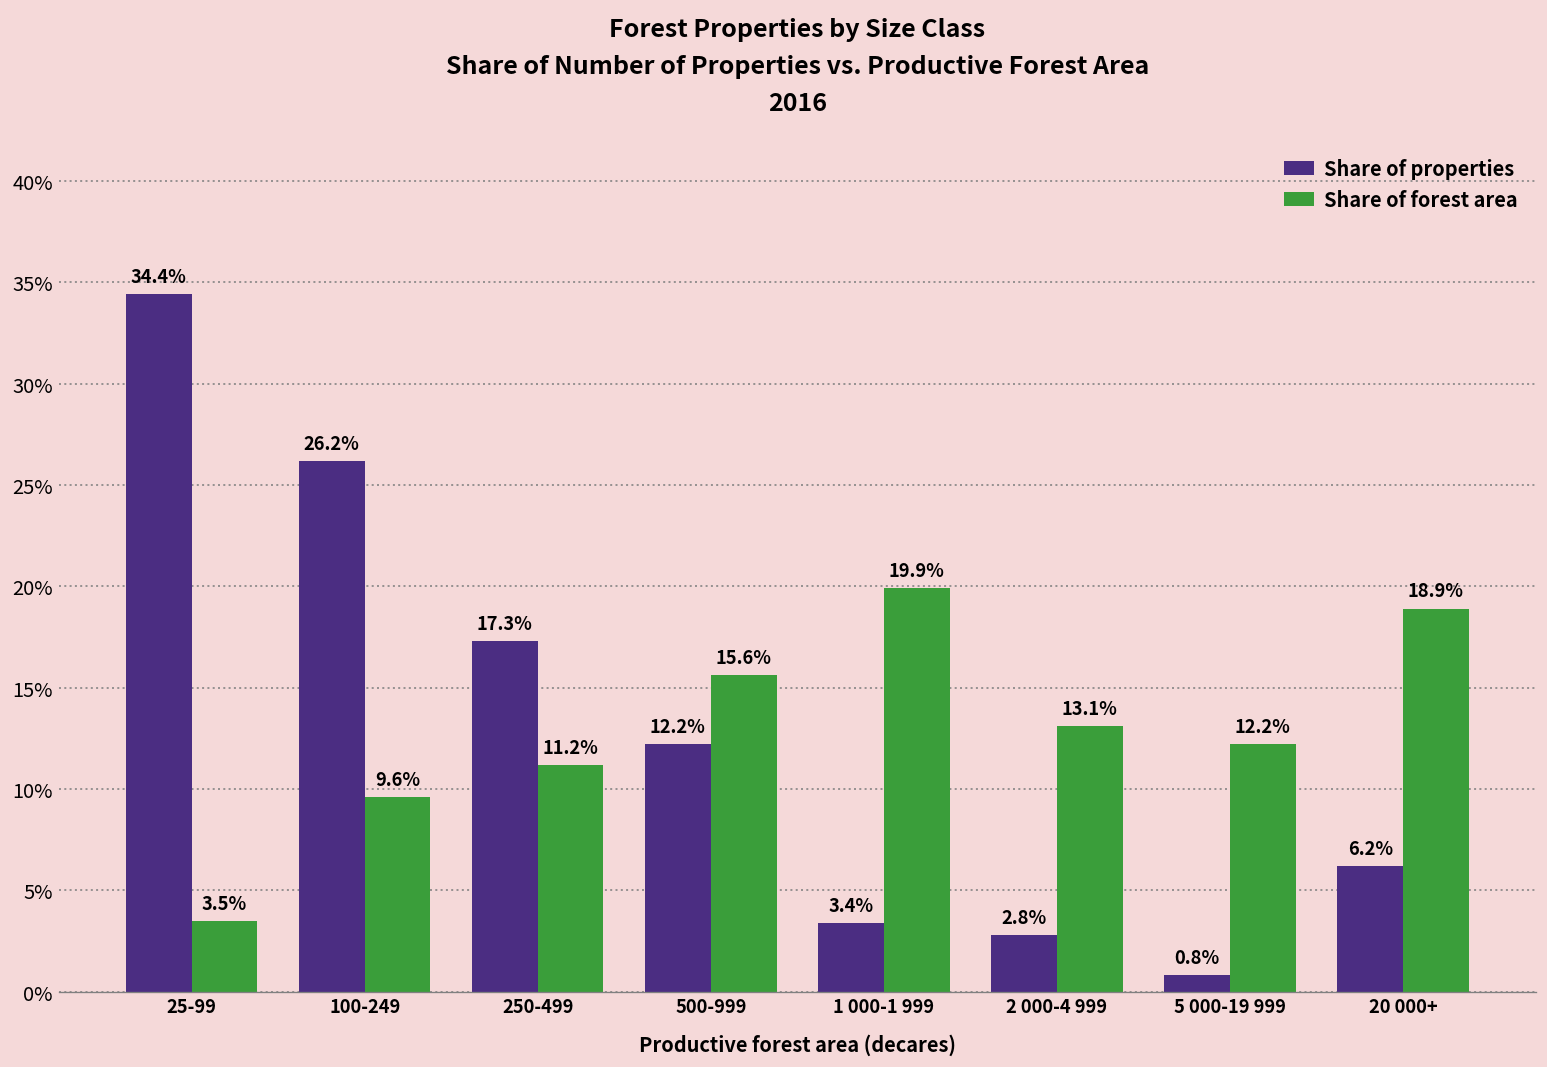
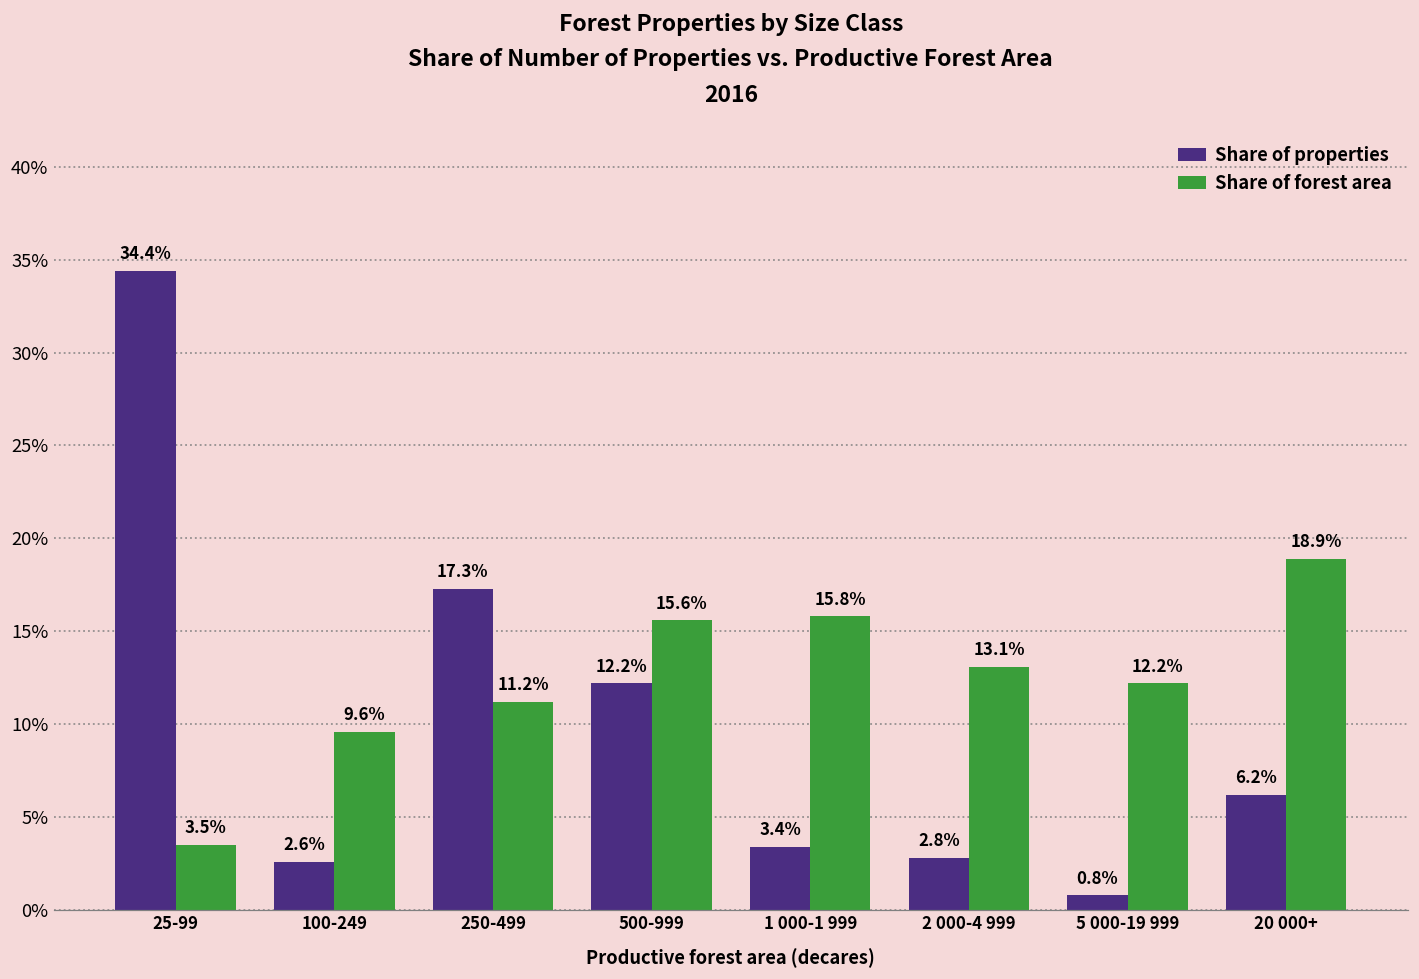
Share of properties, 100-249: 26.2% -> 2.6%
Share of forest area, 1 000-1 999: 19.9% -> 15.8%
